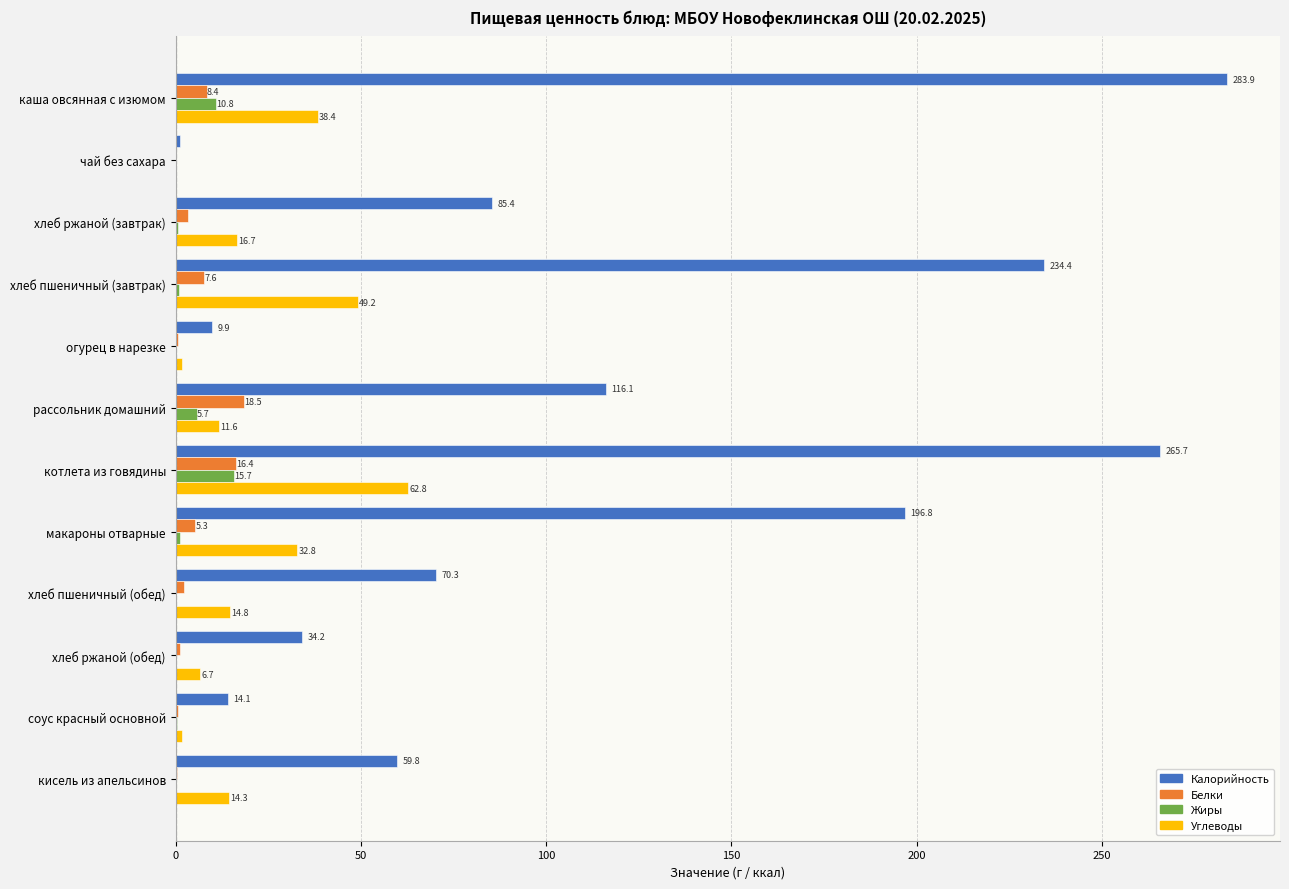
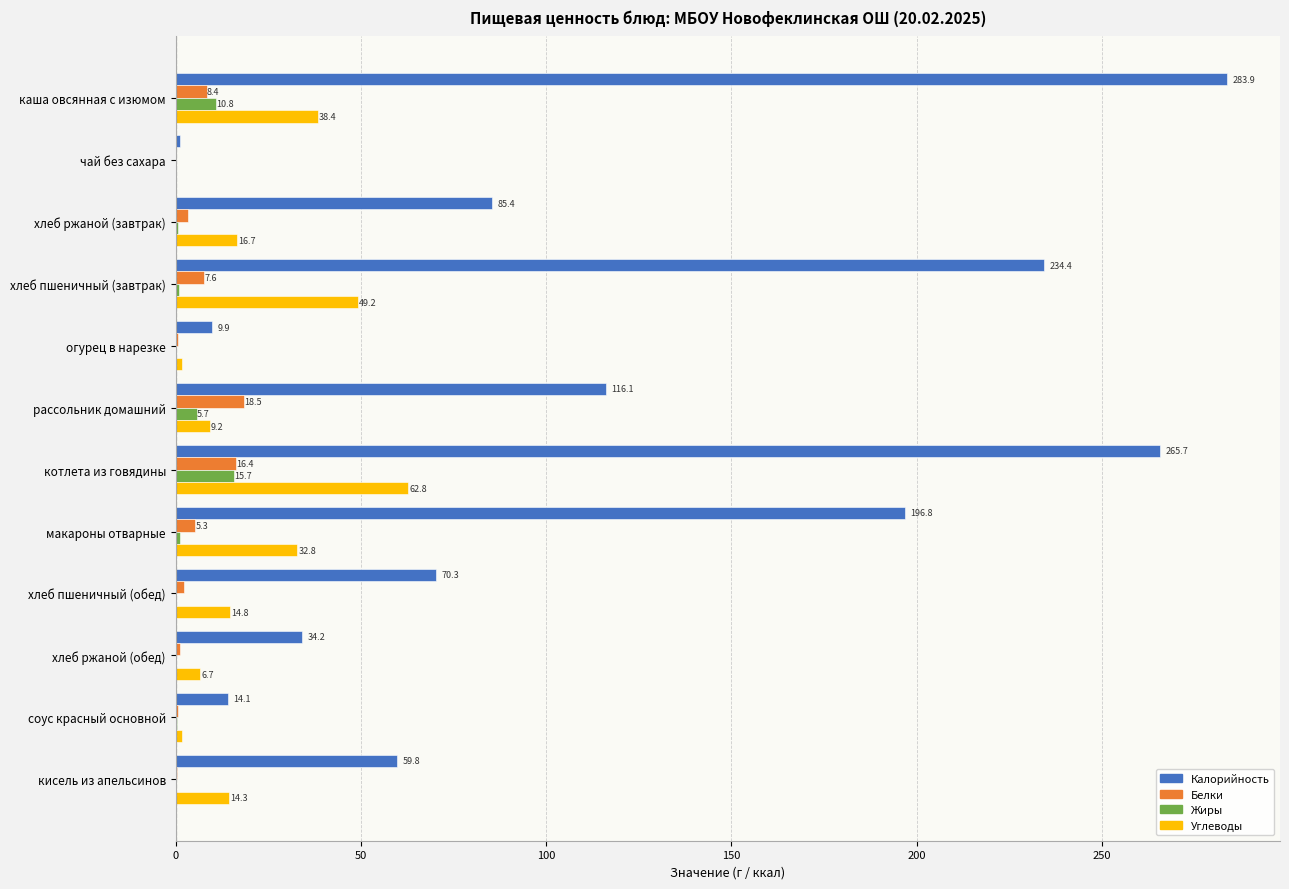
Углеводы, рассольник домашний: 11.6 -> 9.2
